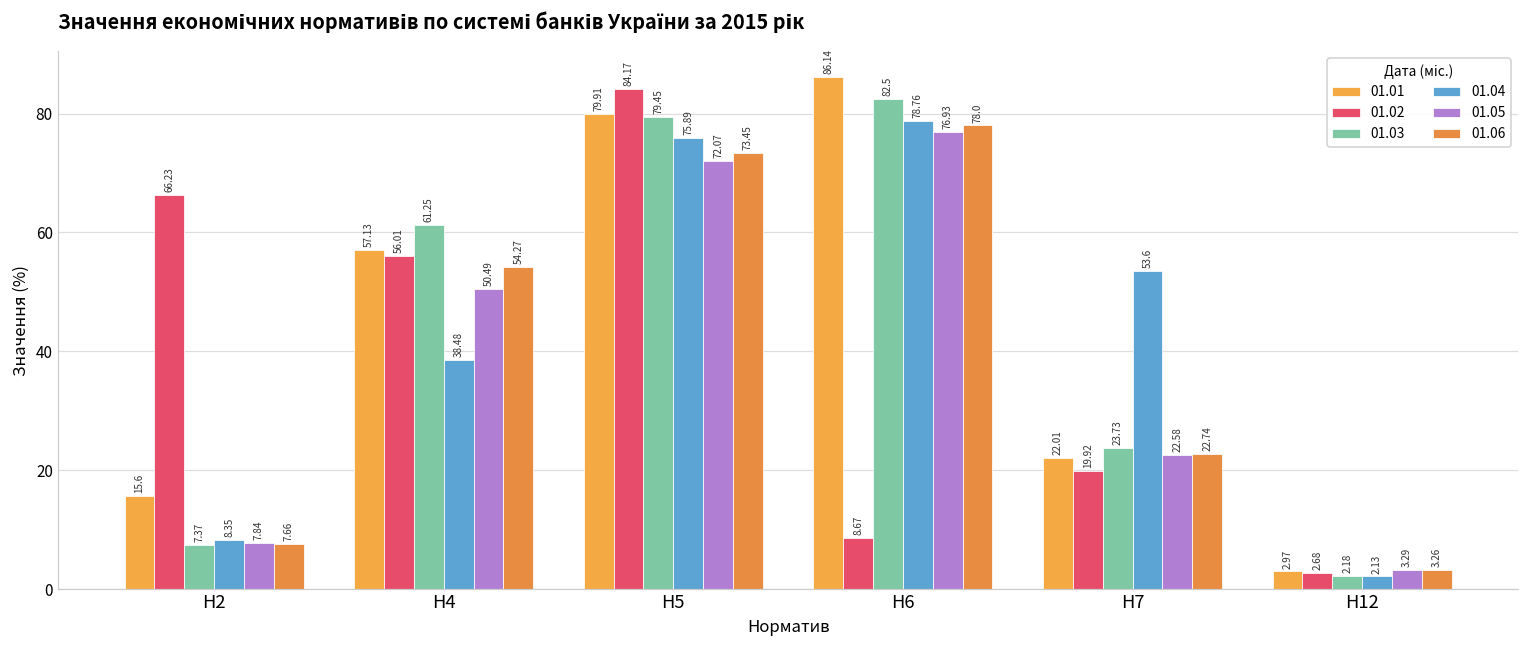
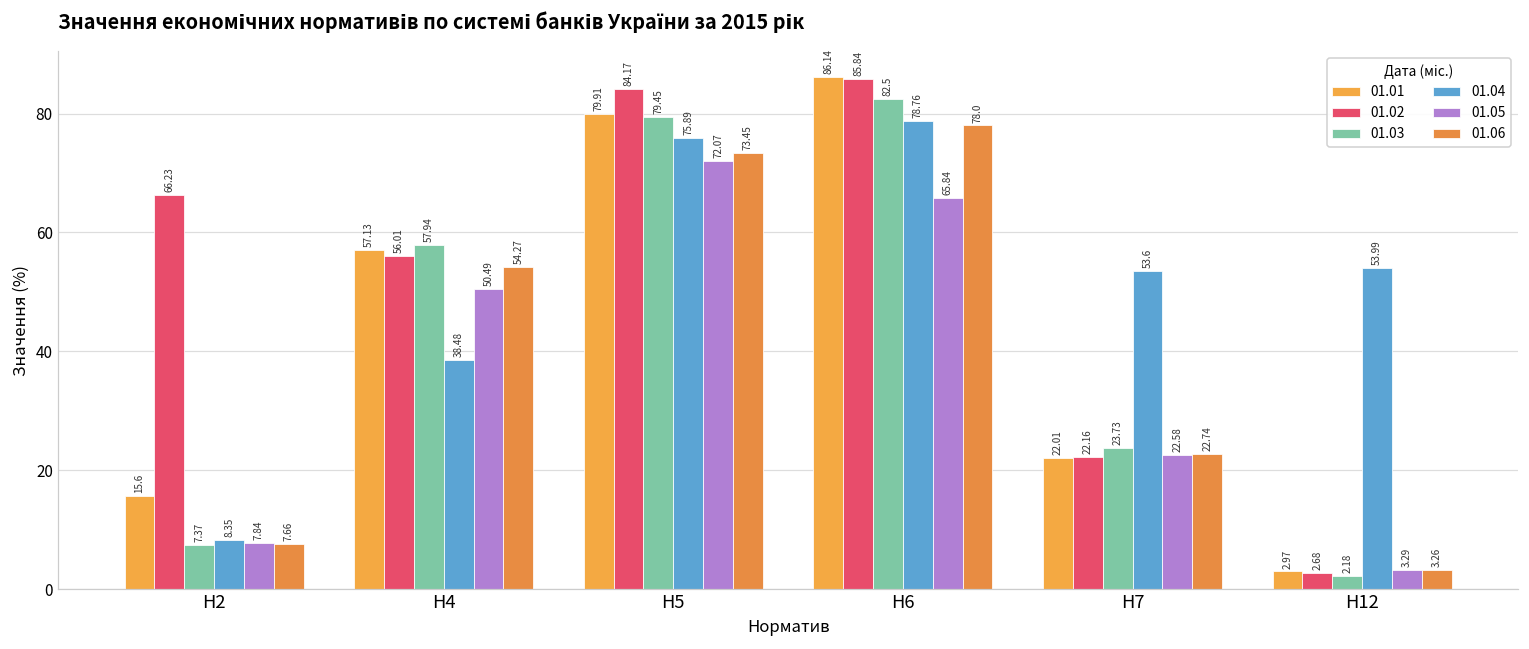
01.03, Н4: 61.25 -> 57.94
01.02, Н6: 8.67 -> 85.84
01.05, Н6: 76.93 -> 65.84
01.02, Н7: 19.92 -> 22.16
01.04, Н12: 2.13 -> 53.99
